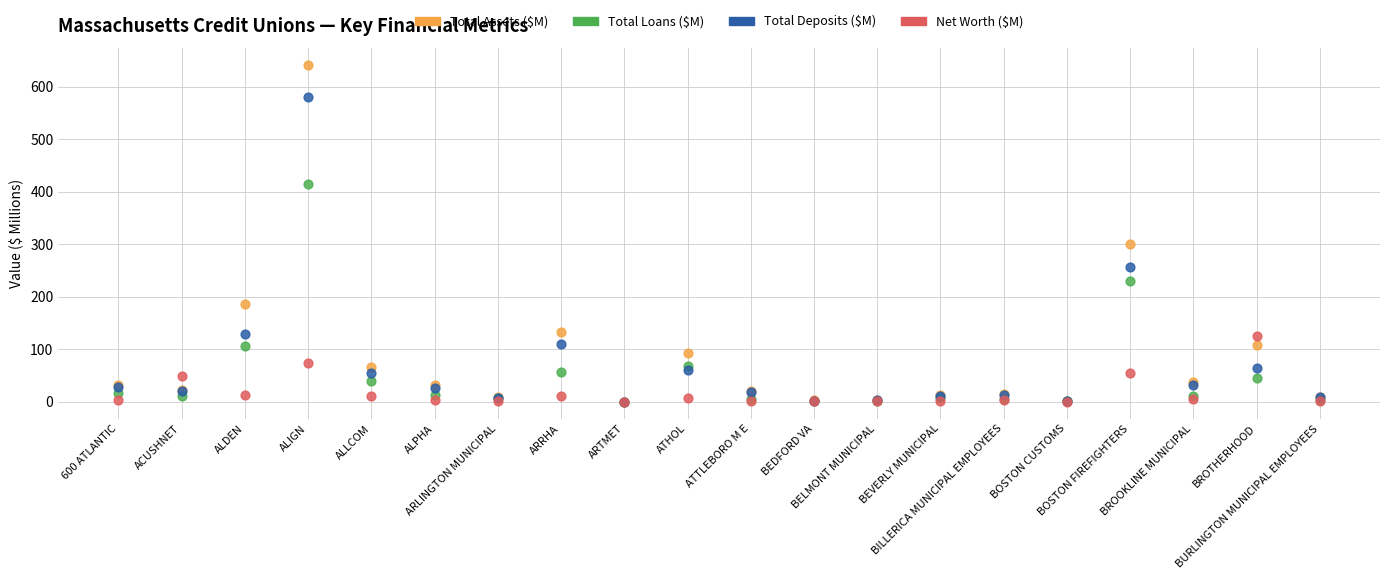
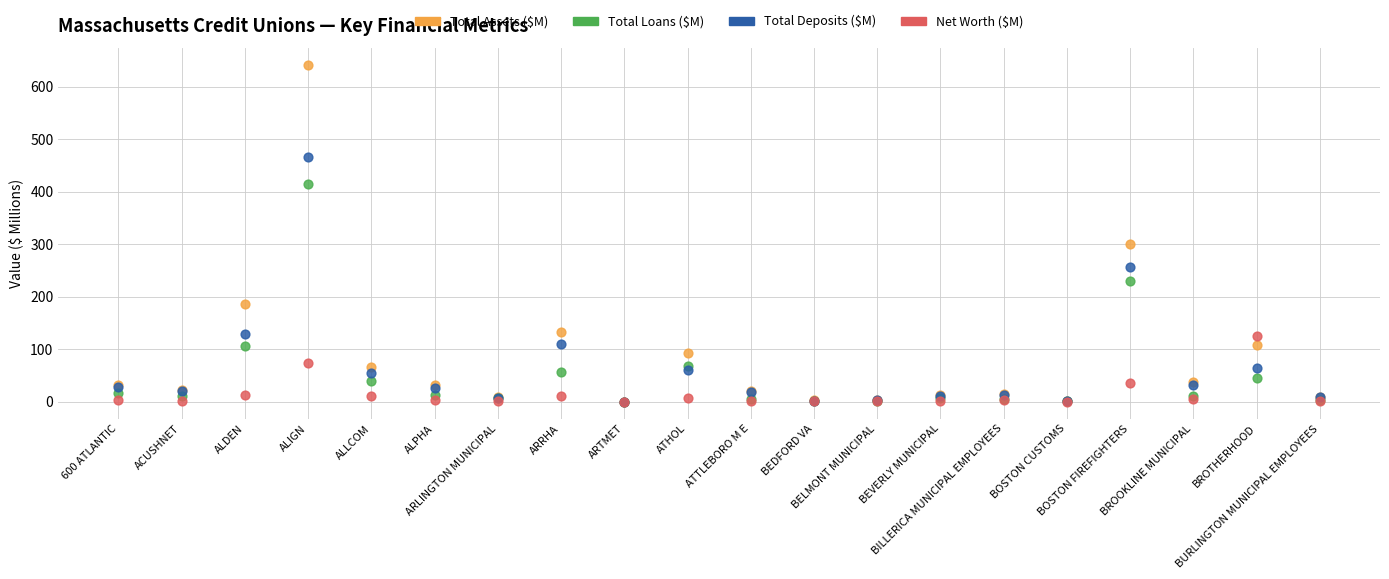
Net Worth ($M), ACUSHNET: 50 -> 0
Total Deposits ($M), ALIGN: 580 -> 470
Net Worth ($M), BOSTON FIREFIGHTERS: 50 -> 40
